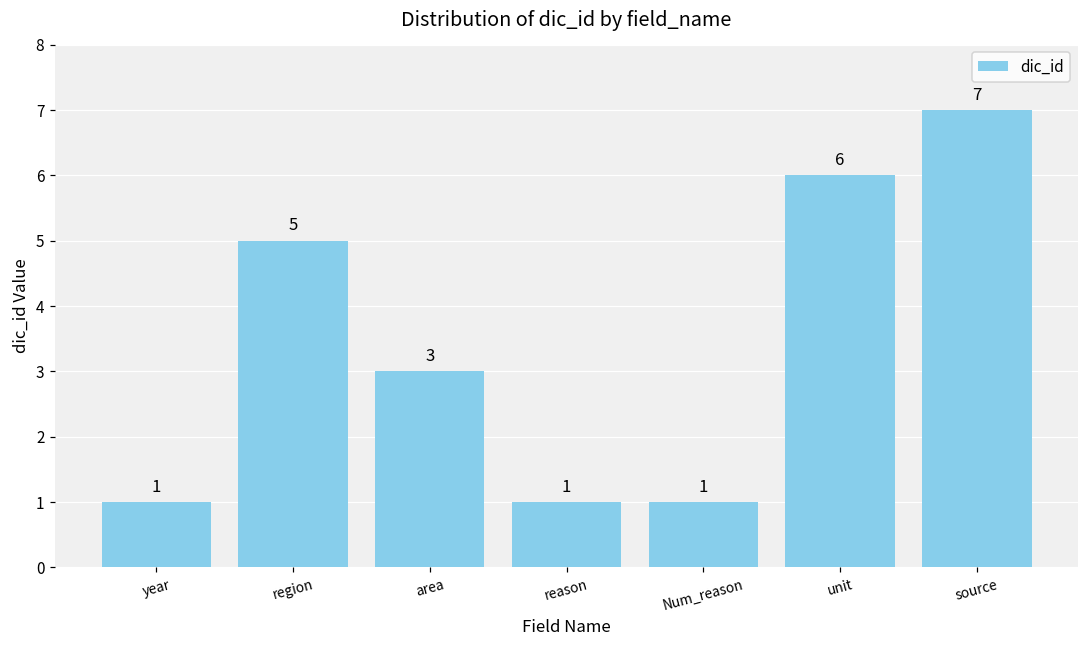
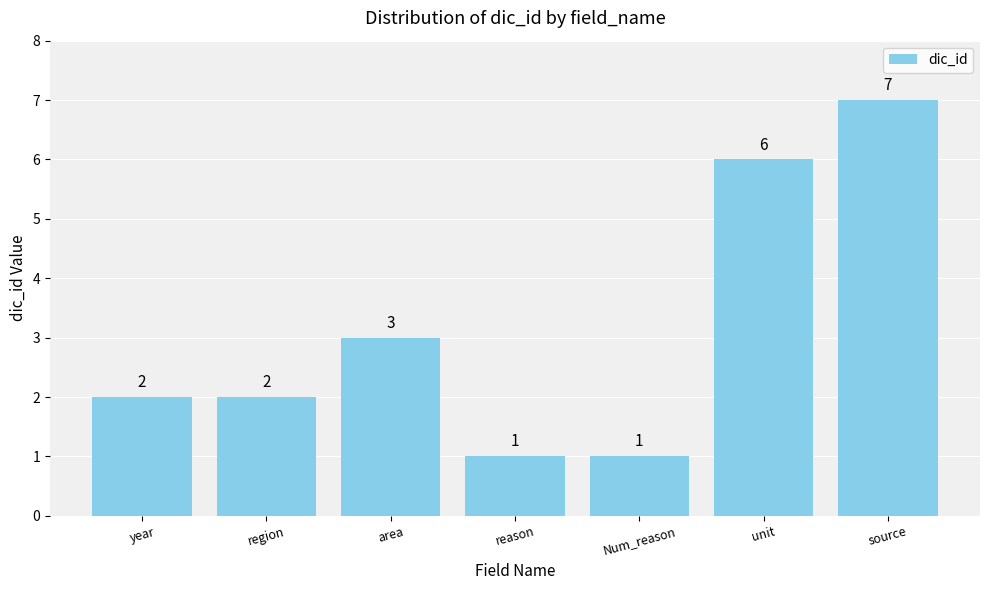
year: 1 -> 2
region: 5 -> 2
